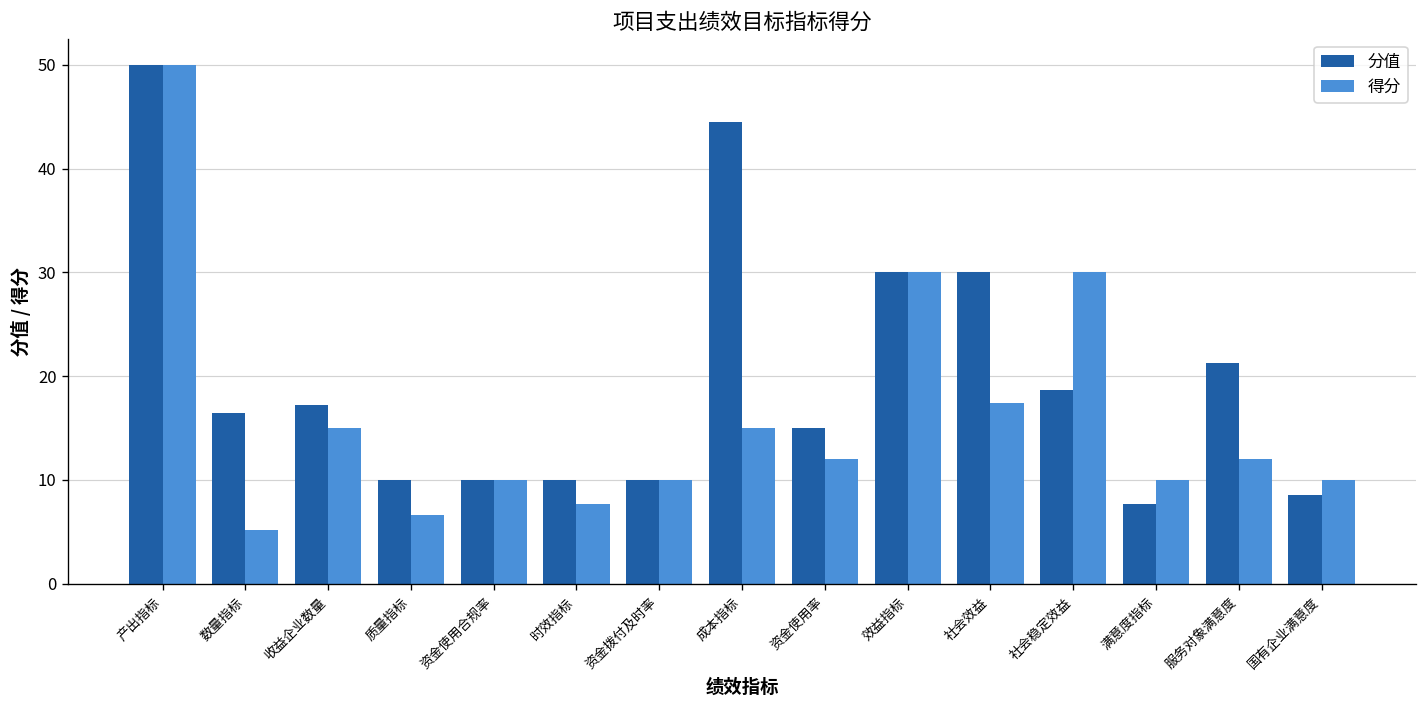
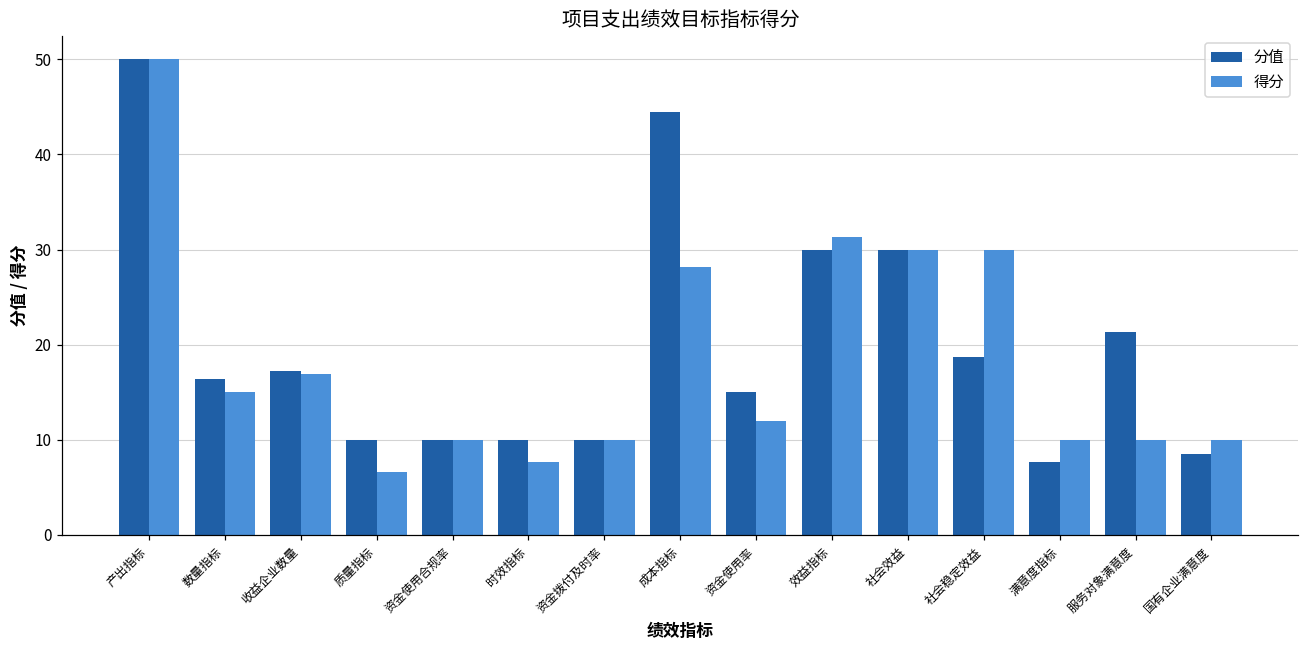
得分, 数量指标: 5 -> 15
得分, 收益企业数量: 15 -> 17
得分, 成本指标: 15 -> 28
得分, 效益指标: 30 -> 31
得分, 社会效益: 17 -> 30
得分, 服务对象满意度: 12 -> 10
